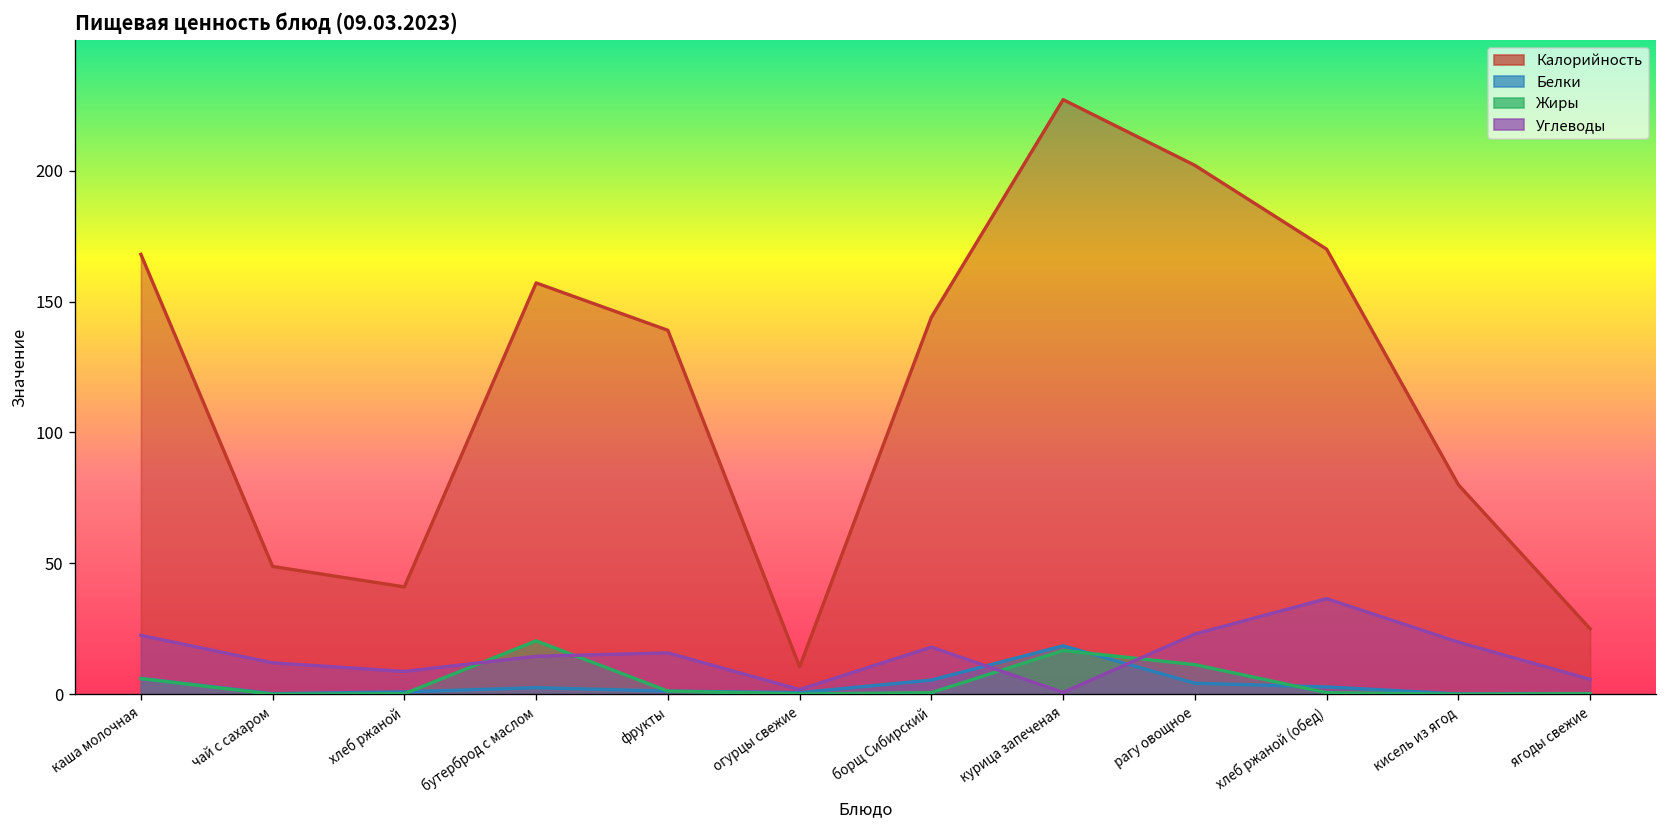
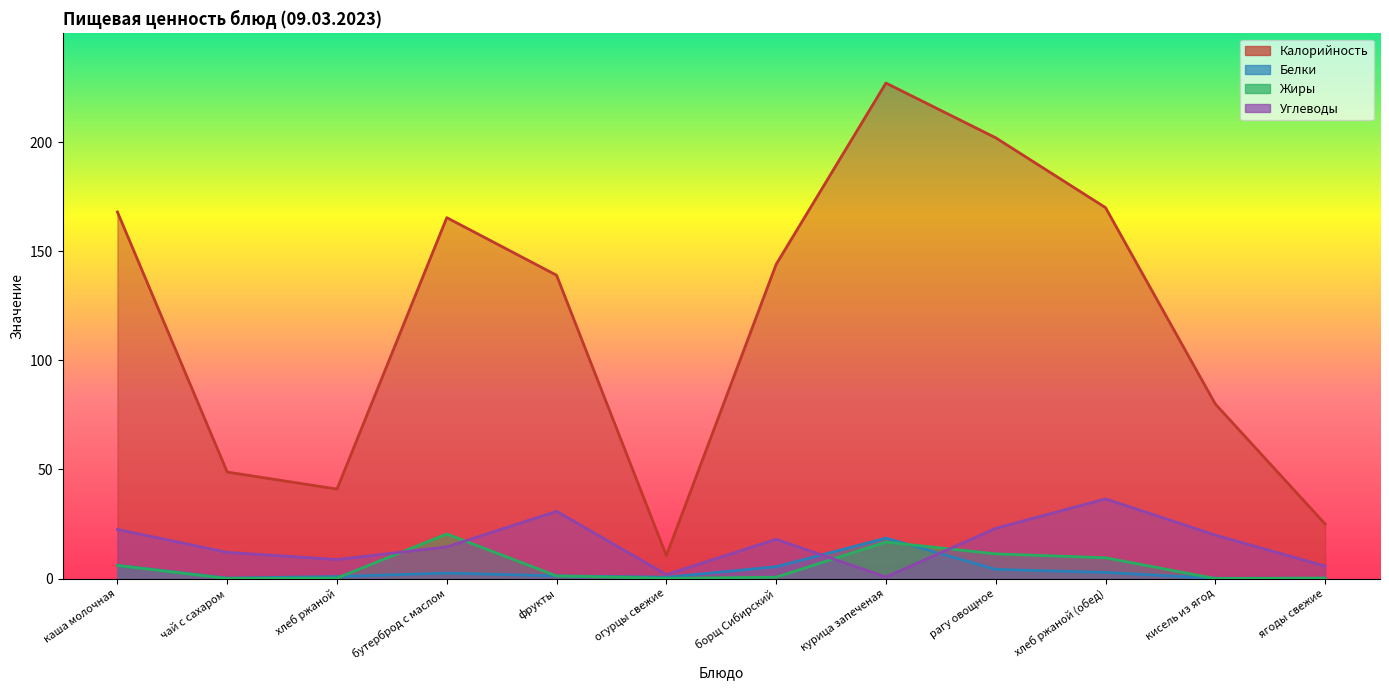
Калорийность, бутерброд с маслом: 157 -> 165
Углеводы, фрукты: 16 -> 31
Жиры, хлеб ржаной (обед): 1 -> 10
